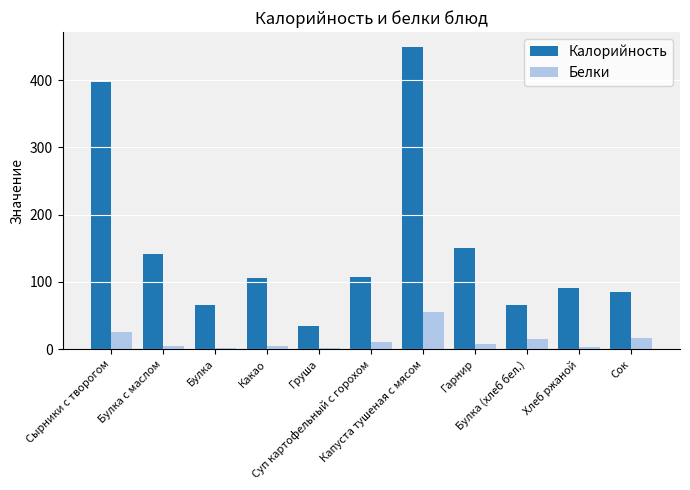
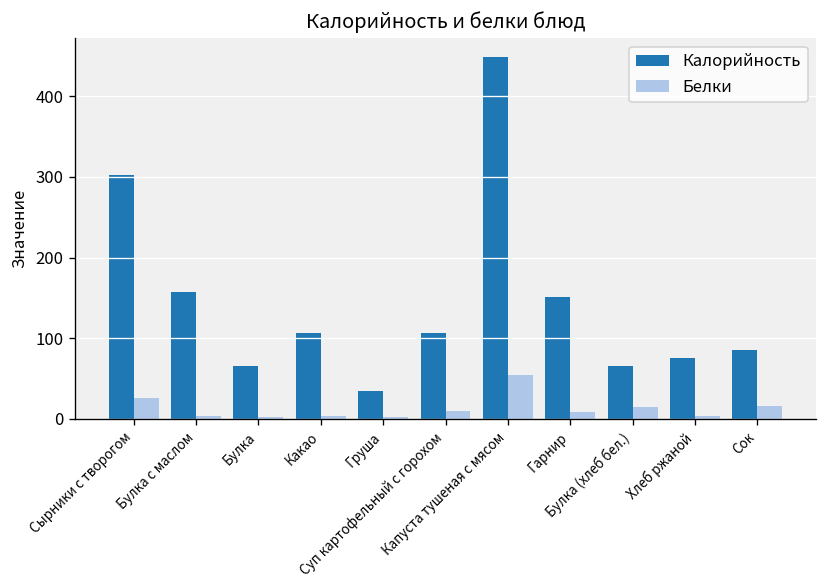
Калорийность, Сырники с творогом: 400 -> 300
Калорийность, Булка с маслом: 140 -> 160
Калорийность, Хлеб ржаной: 90 -> 80
